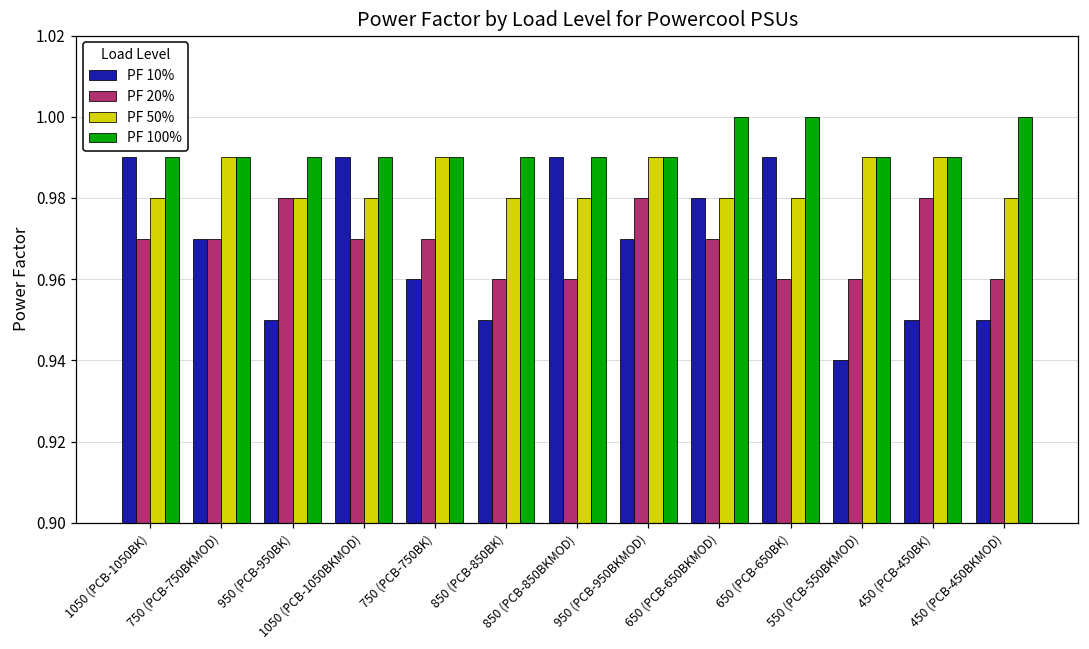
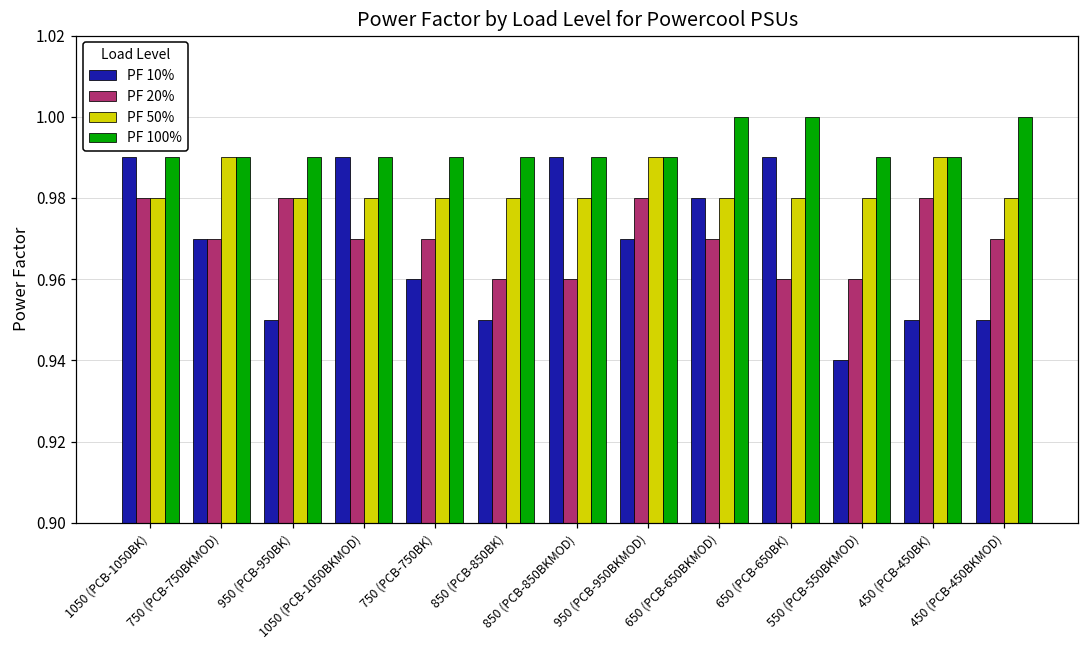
PF 20%, 1050 (PCB-1050BK): 0.97 -> 0.98
PF 50%, 750 (PCB-750BK): 0.99 -> 0.98
PF 50%, 550 (PCB-550BKMOD): 0.99 -> 0.98
PF 20%, 450 (PCB-450BKMOD): 0.96 -> 0.97
